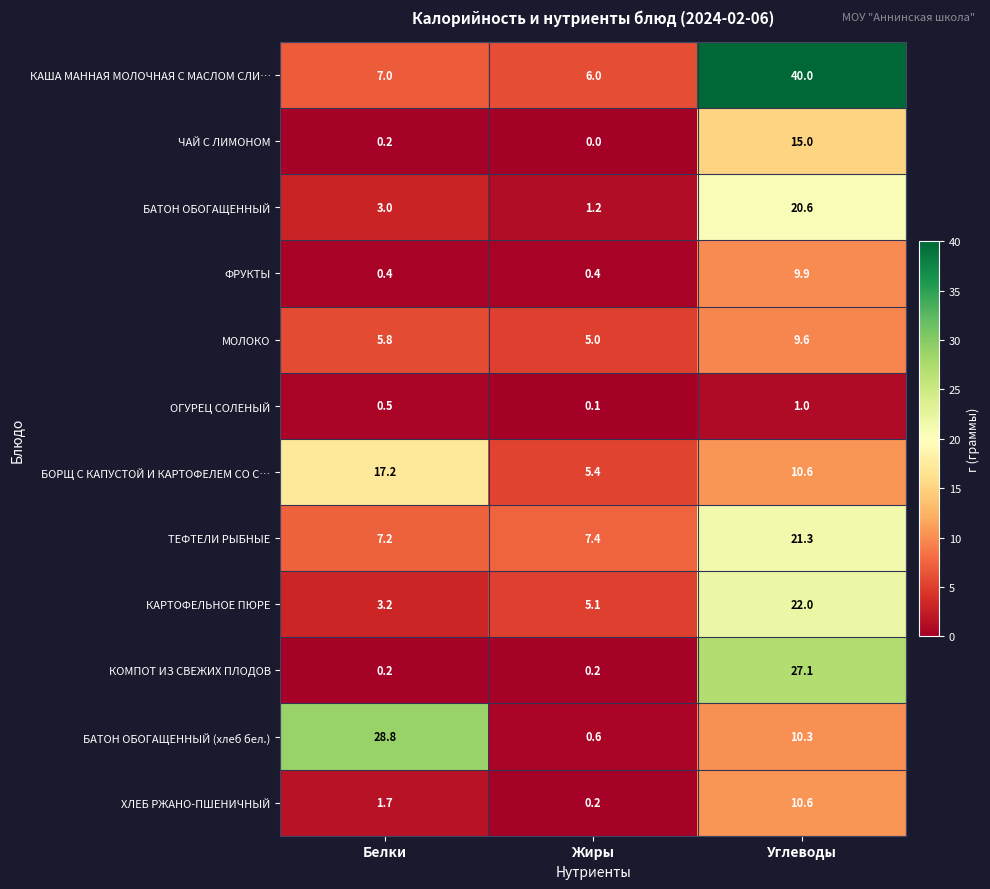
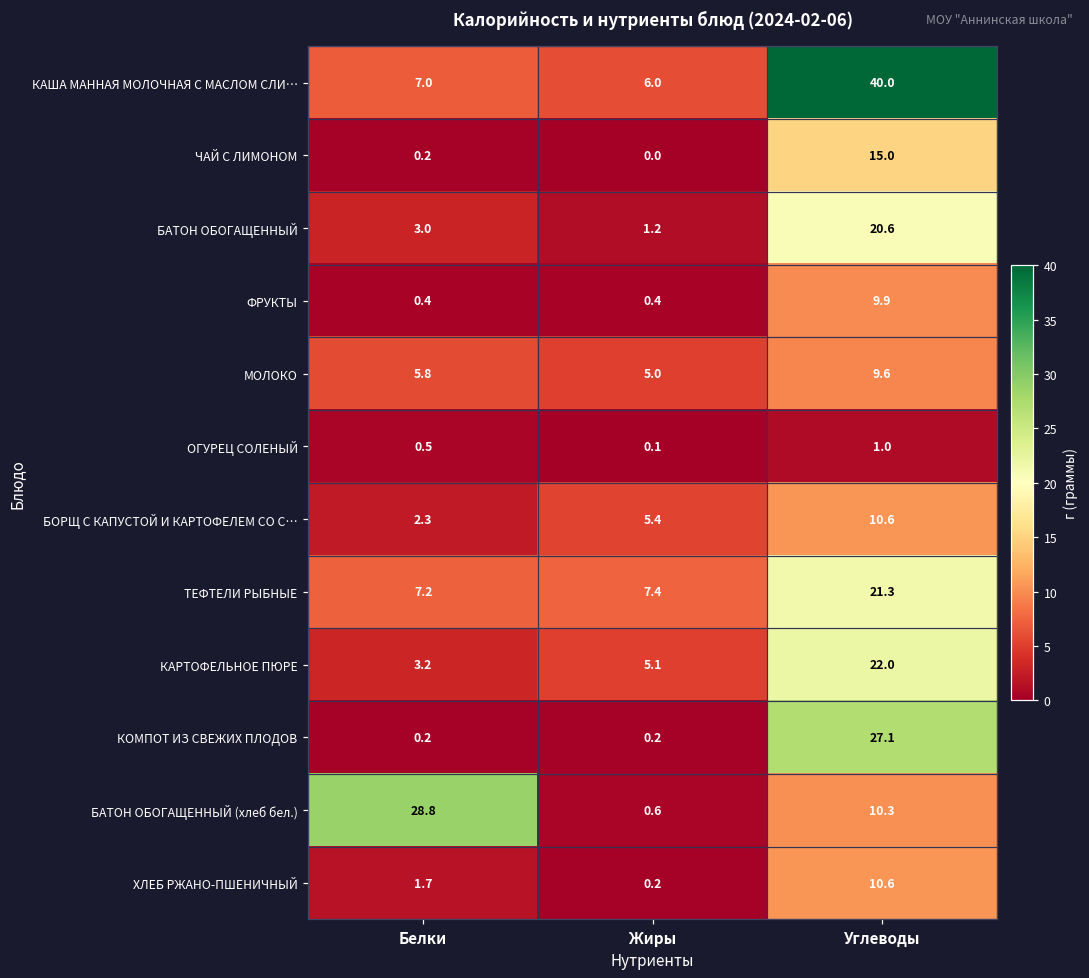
БОРЩ С КАПУСТОЙ И КАРТОФЕЛЕМ СО С…, Белки: 17.2 -> 2.3
